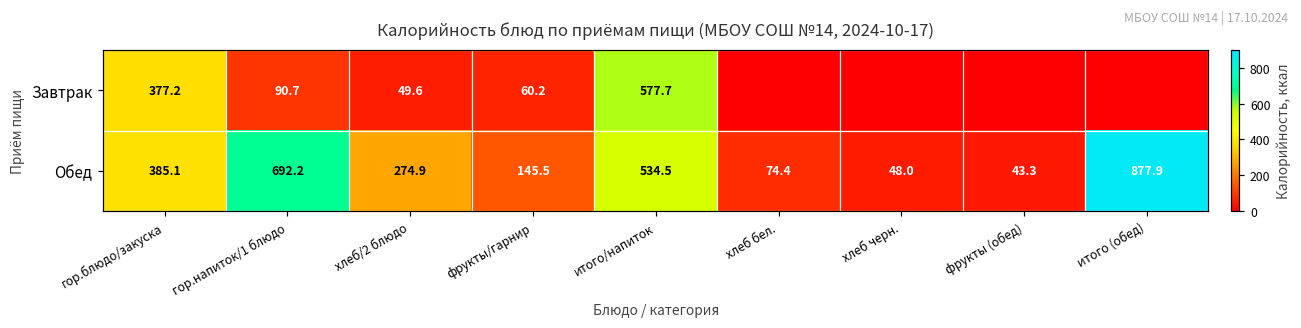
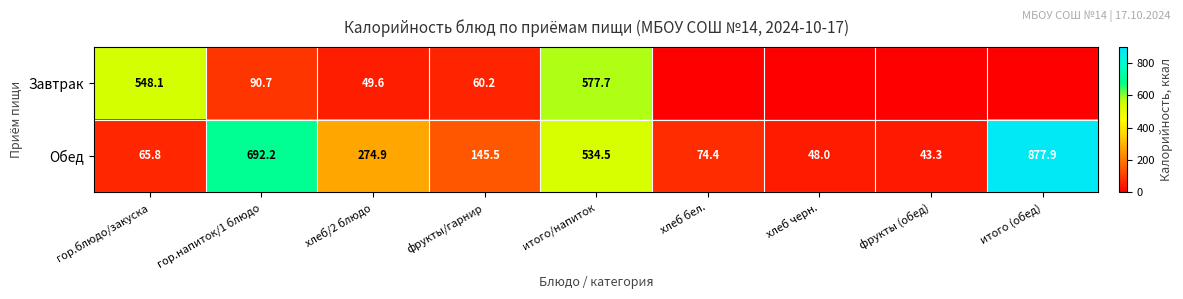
Завтрак, гор.блюдо/закуска: 377.2 -> 548.1
Обед, гор.блюдо/закуска: 385.1 -> 65.8
